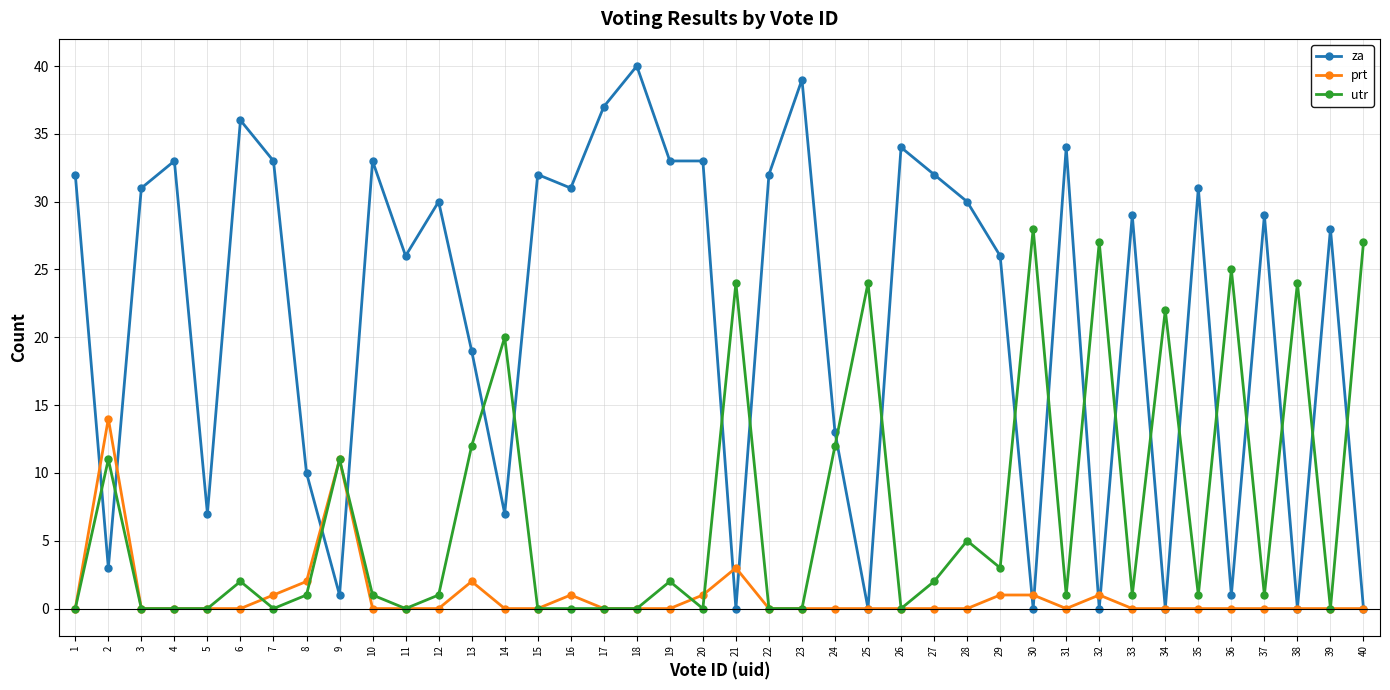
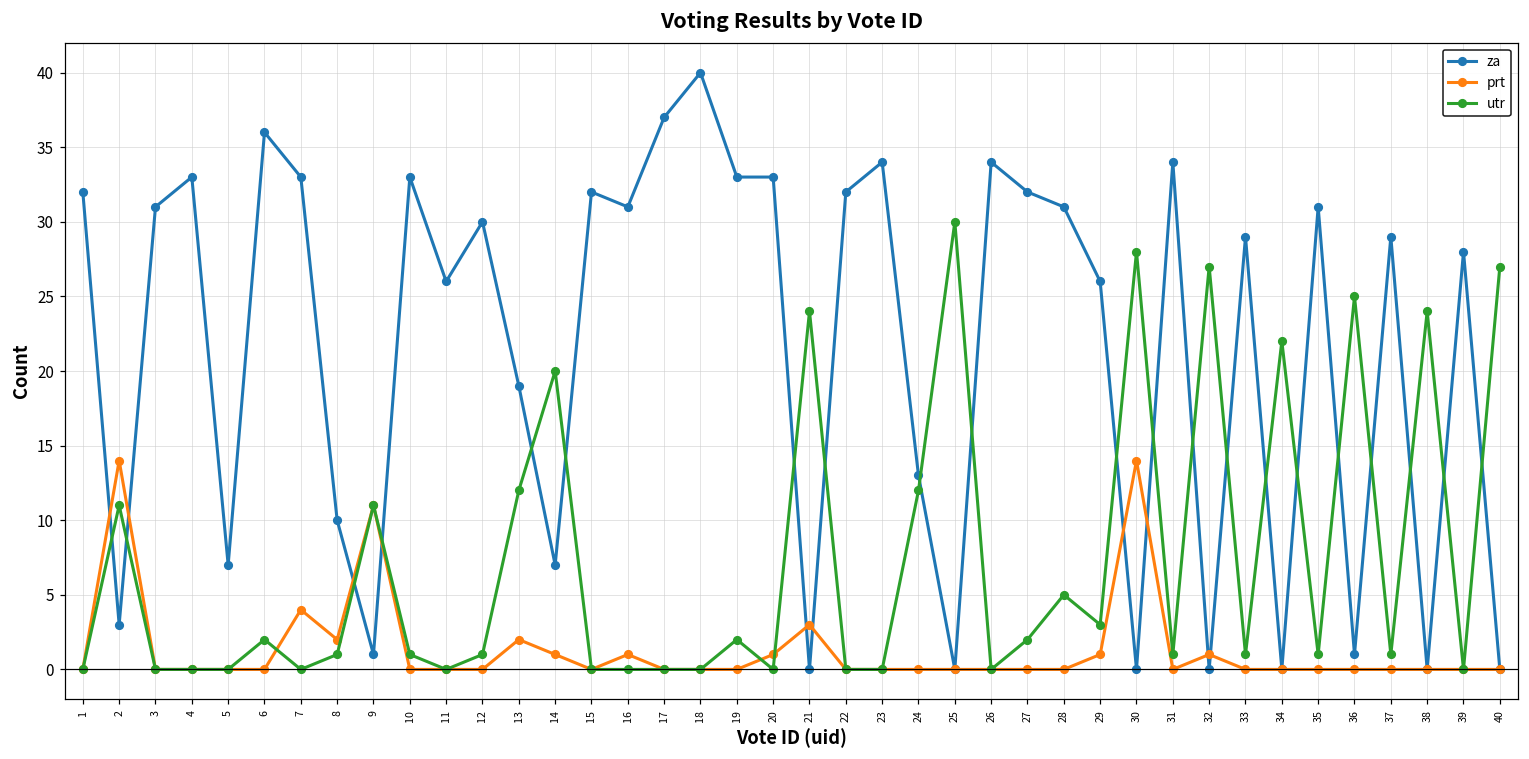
prt, 7: 1 -> 4
prt, 14: 0 -> 1
za, 23: 39 -> 34
utr, 25: 24 -> 30
za, 28: 30 -> 31
prt, 30: 1 -> 14
